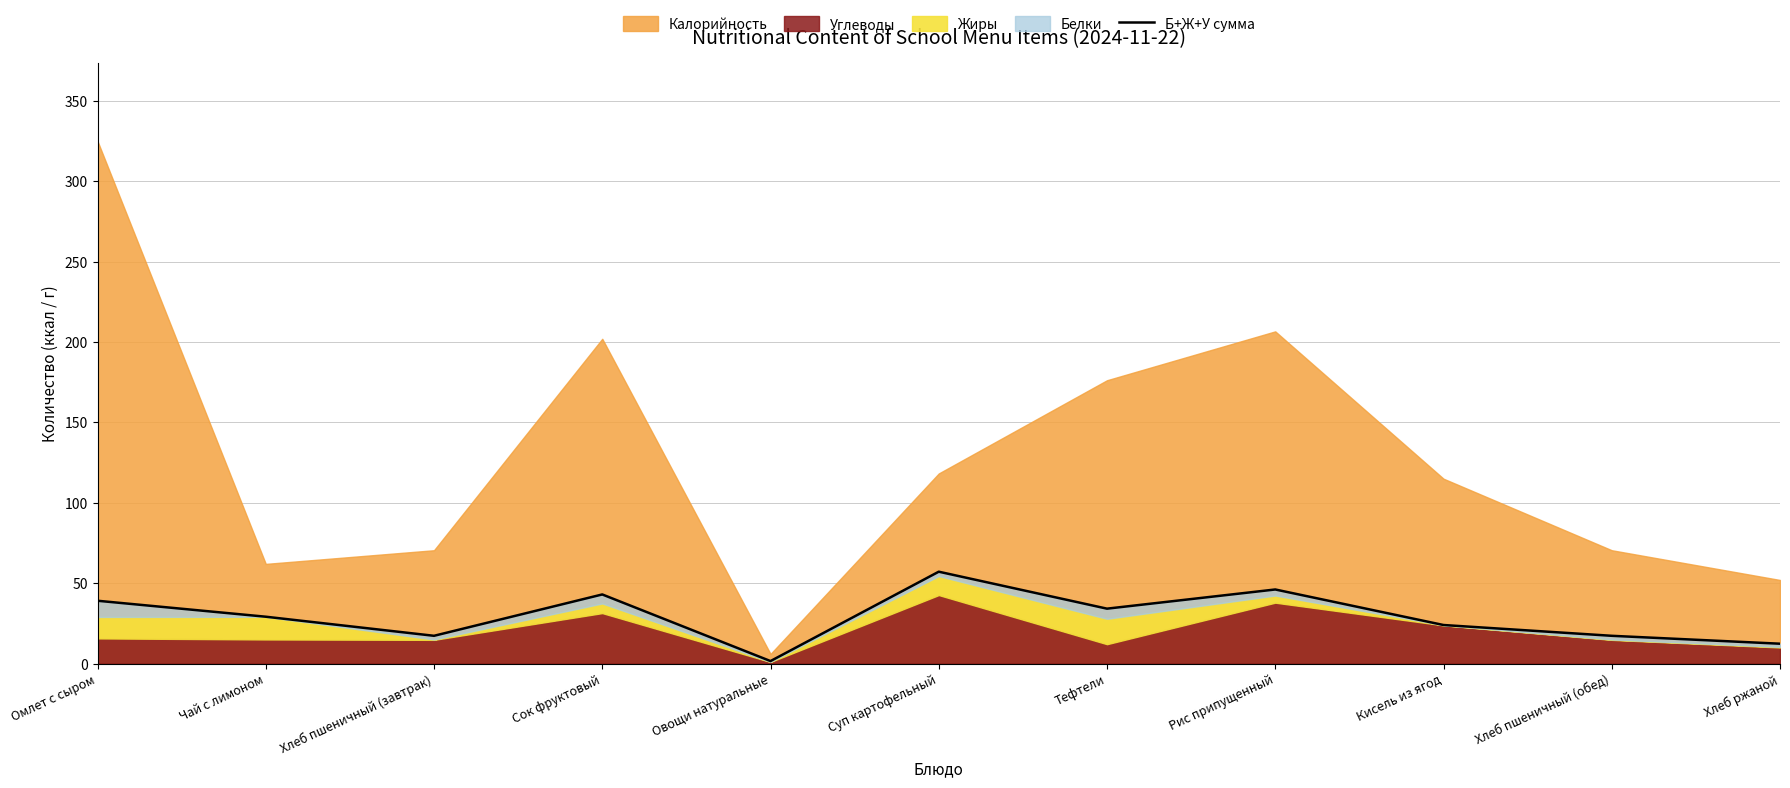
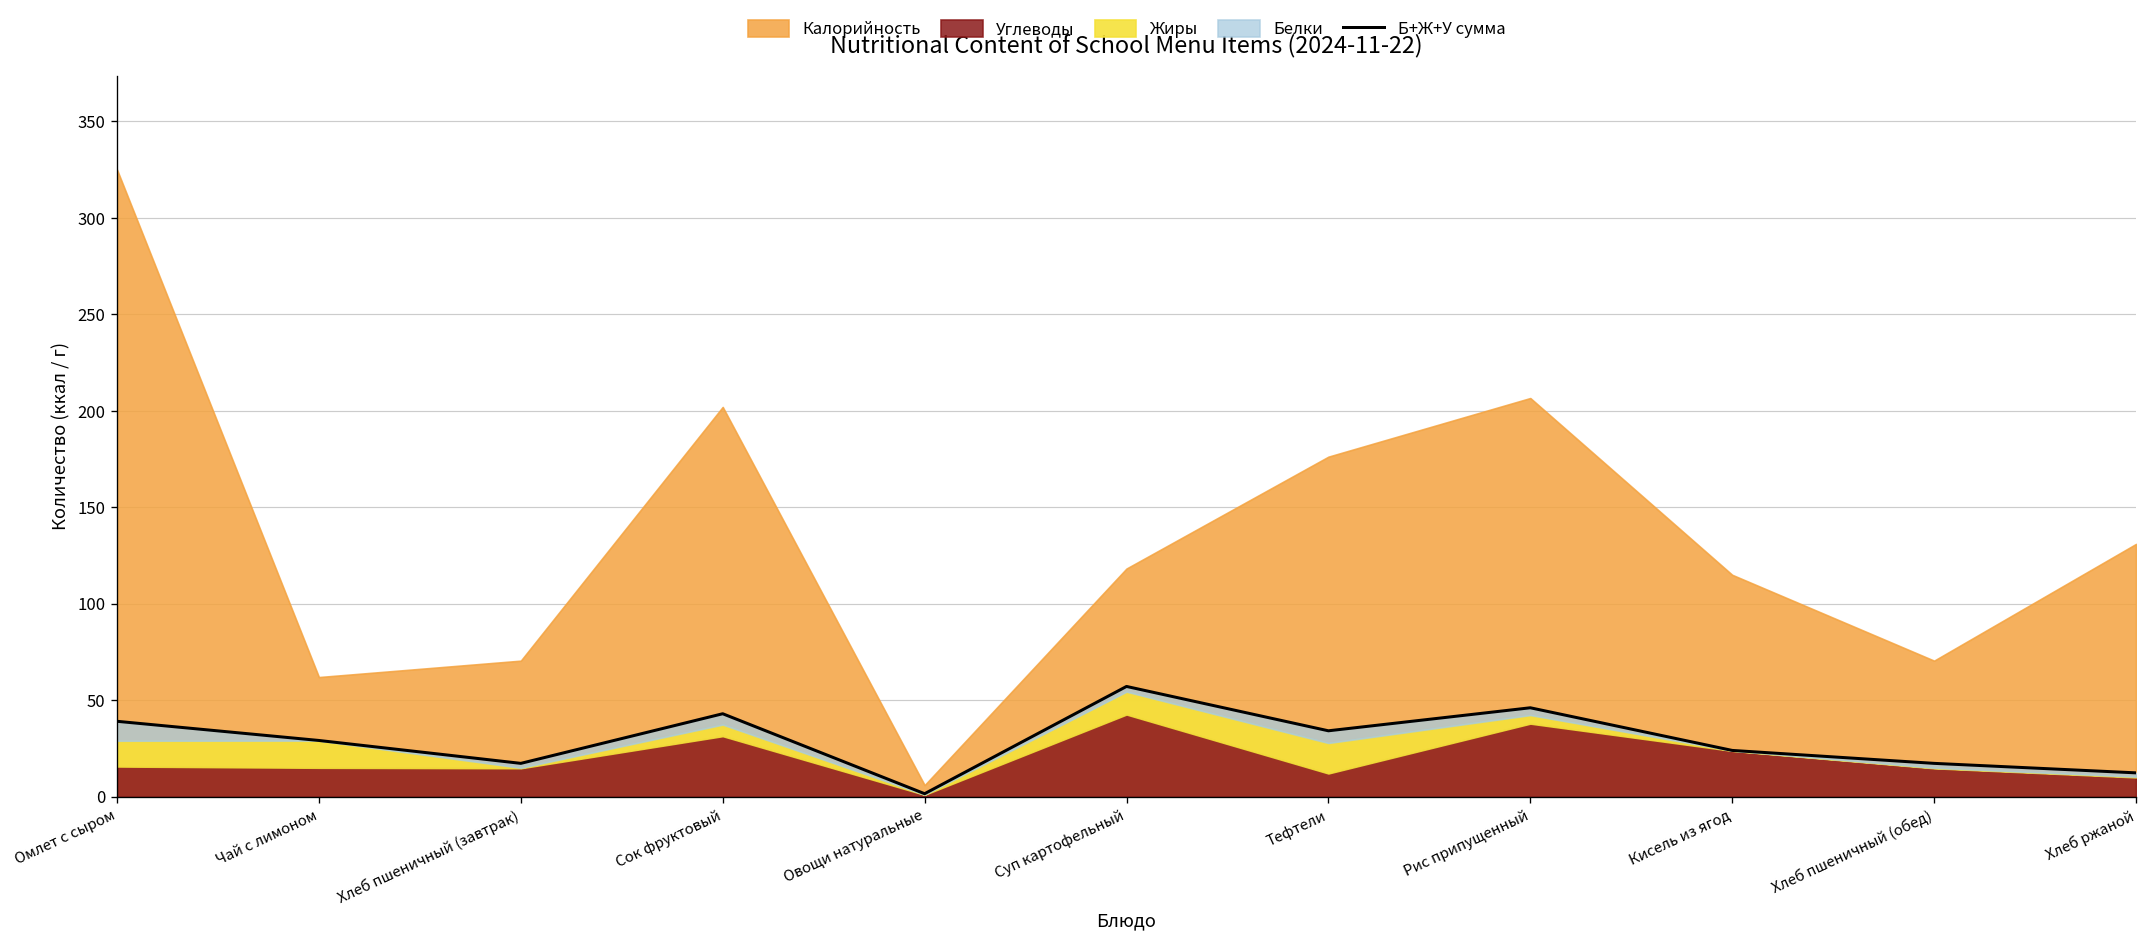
Калорийность, Хлеб ржаной: 52 -> 131
